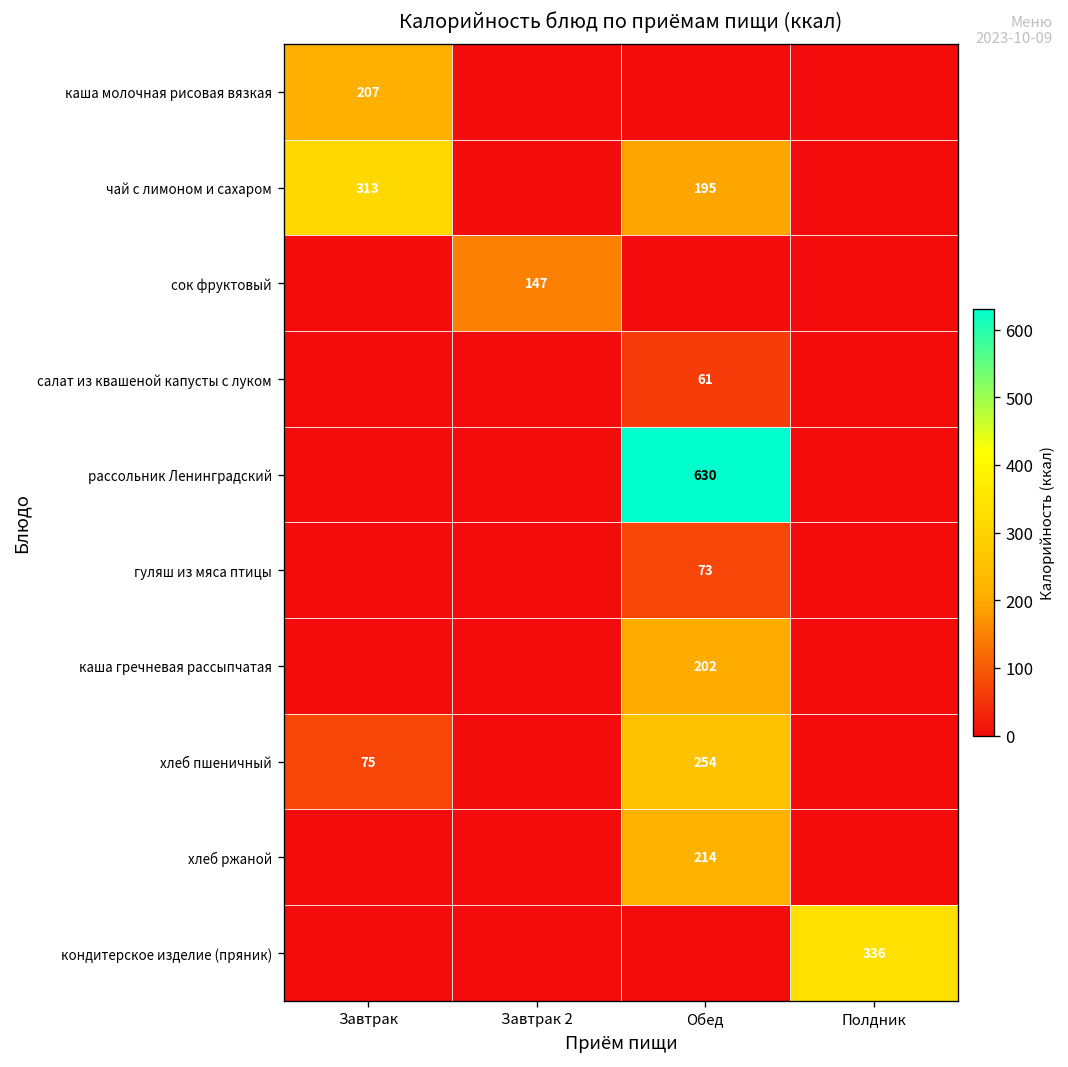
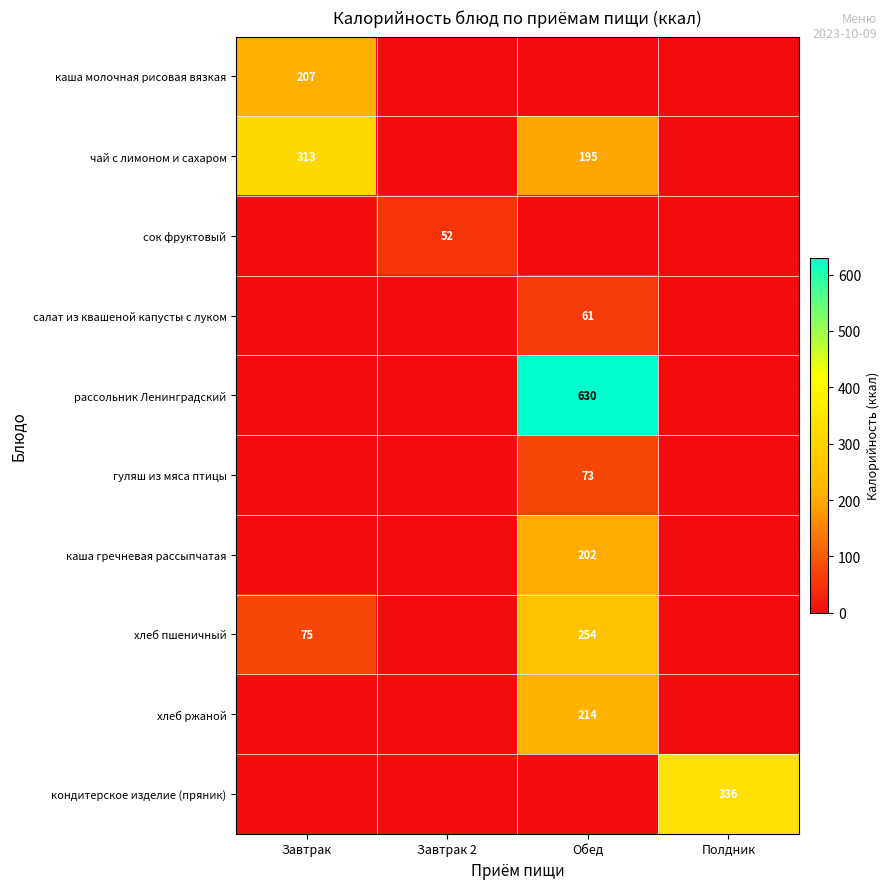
сок фруктовый, Завтрак 2: 147 -> 52
